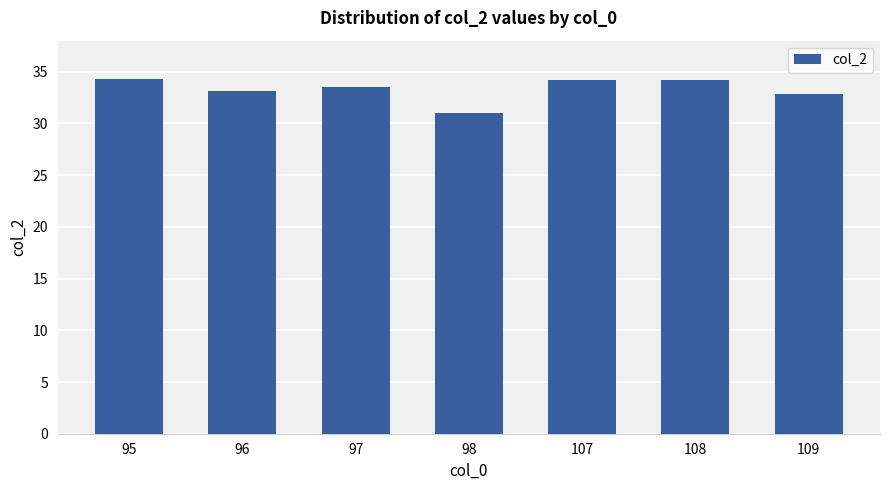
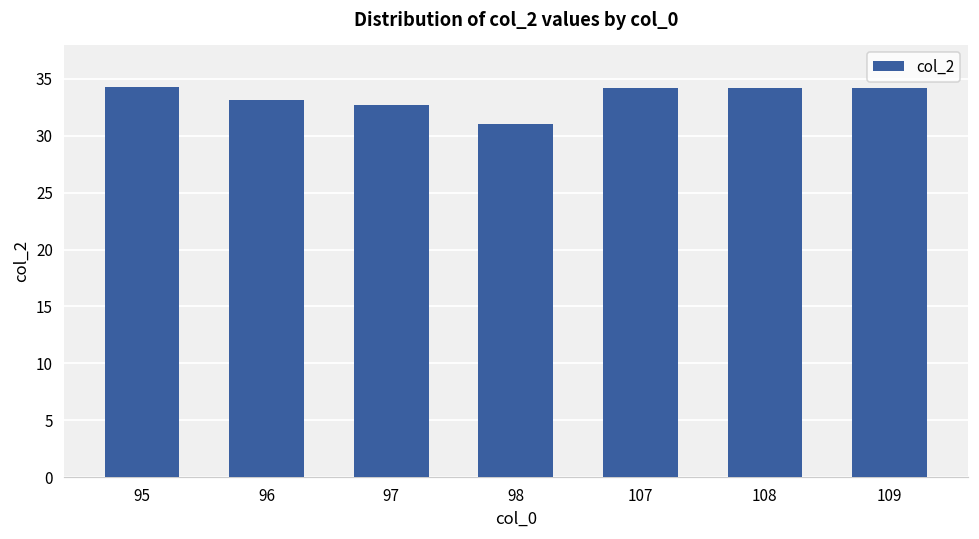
97: 33.5 -> 32.7
109: 32.9 -> 34.2
